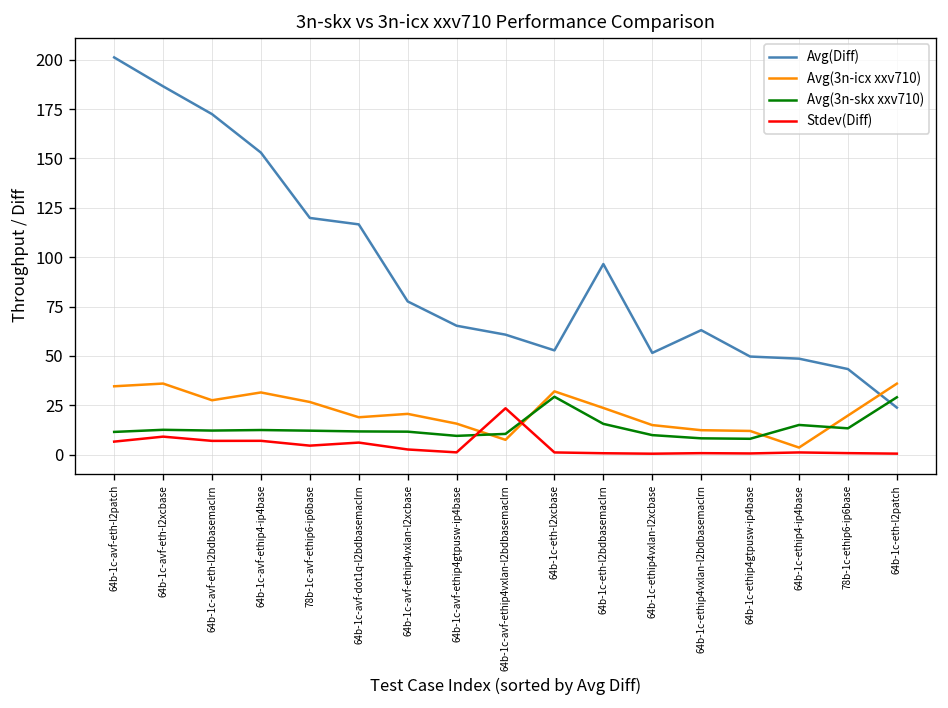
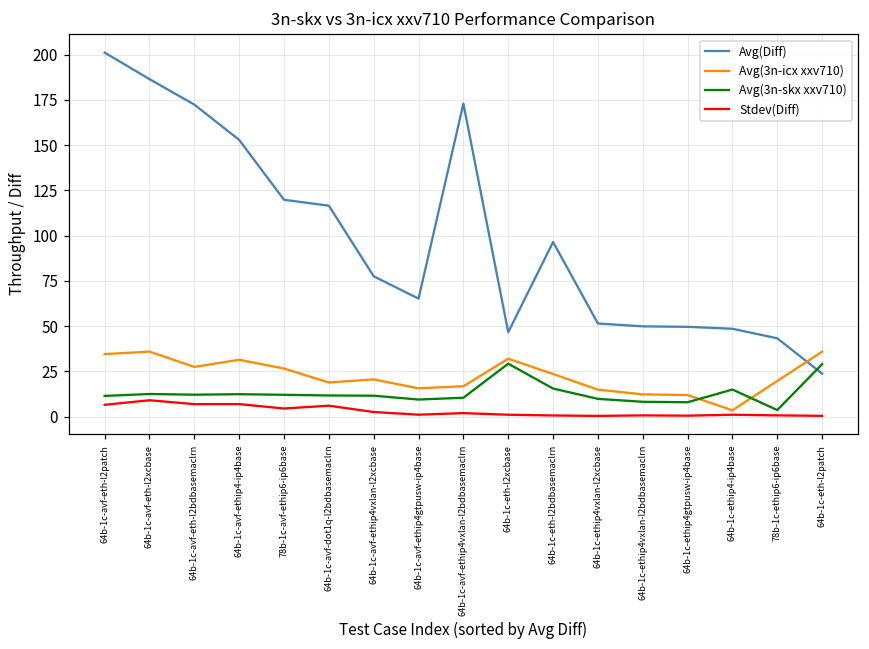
Avg(Diff), 64b-1c-avf-ethip4vxlan-l2bdbasemaclrn: 61 -> 173
Avg(3n-icx xxv710), 64b-1c-avf-ethip4vxlan-l2bdbasemaclrn: 7 -> 17
Stdev(Diff), 64b-1c-avf-ethip4vxlan-l2bdbasemaclrn: 23 -> 2
Avg(Diff), 64b-1c-eth-l2xcbase: 53 -> 47
Avg(Diff), 64b-1c-ethip4vxlan-l2bdbasemaclrn: 63 -> 50
Avg(3n-skx xxv710), 78b-1c-ethip6-ip6base: 13 -> 4
